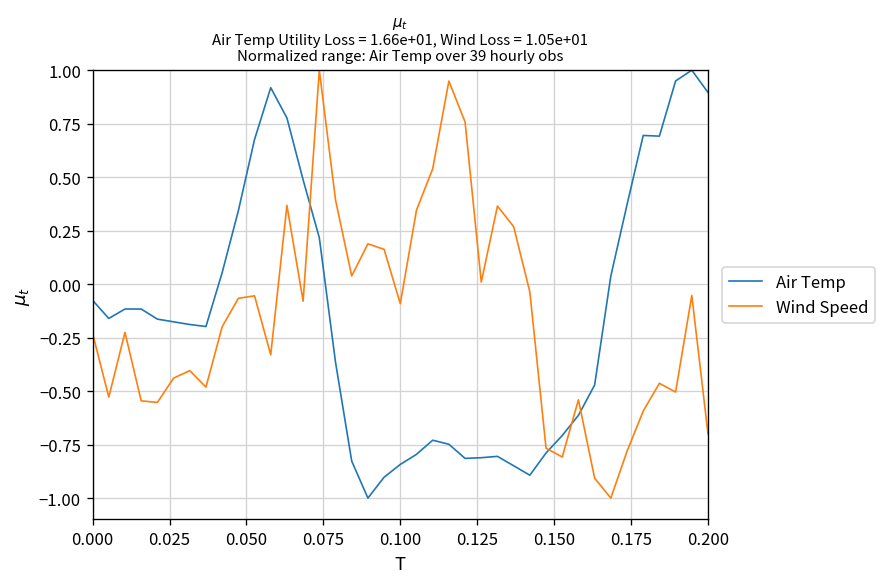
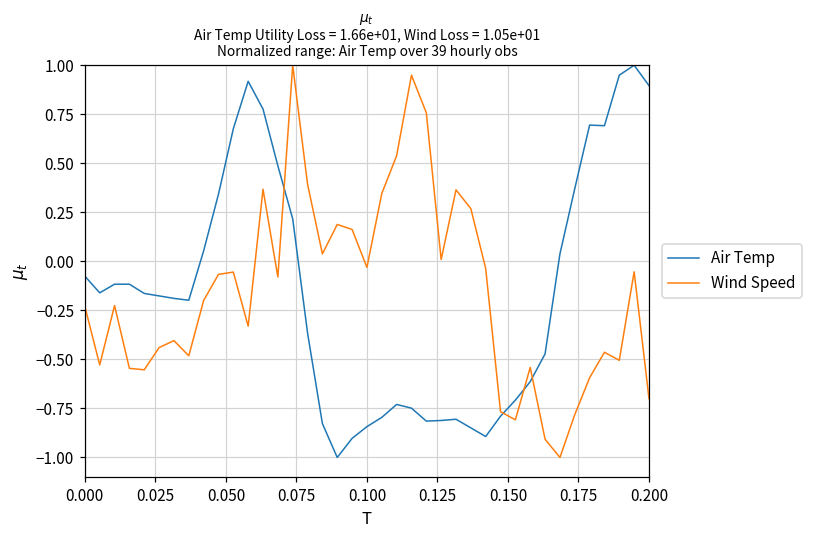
Wind Speed, 0.100: -0.09 -> -0.03
